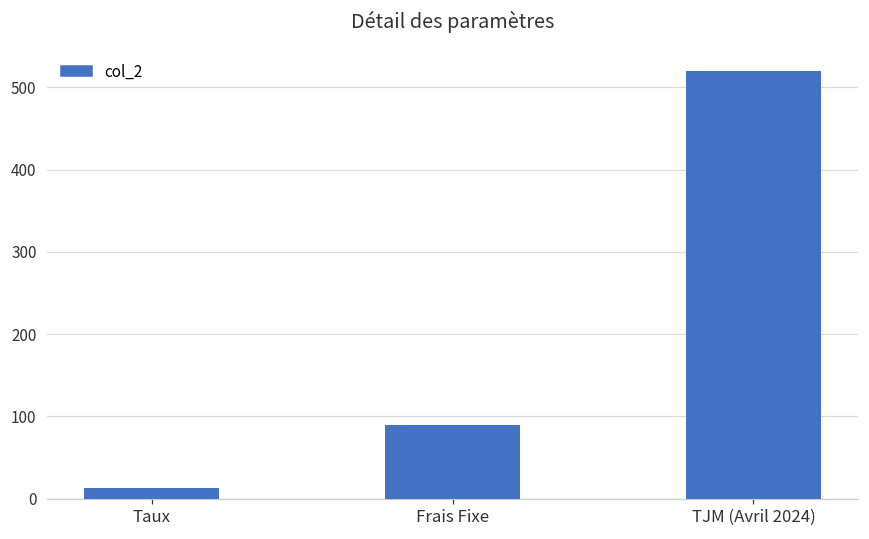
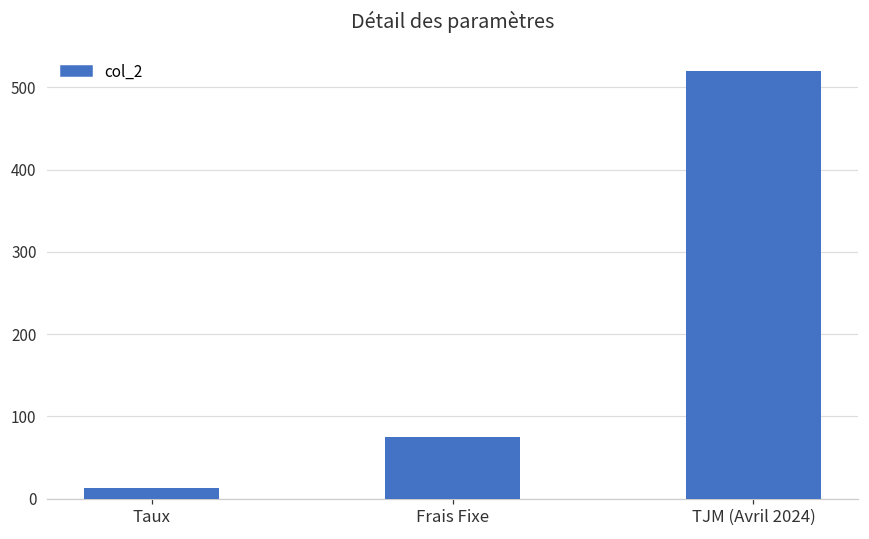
Frais Fixe: 90 -> 80
